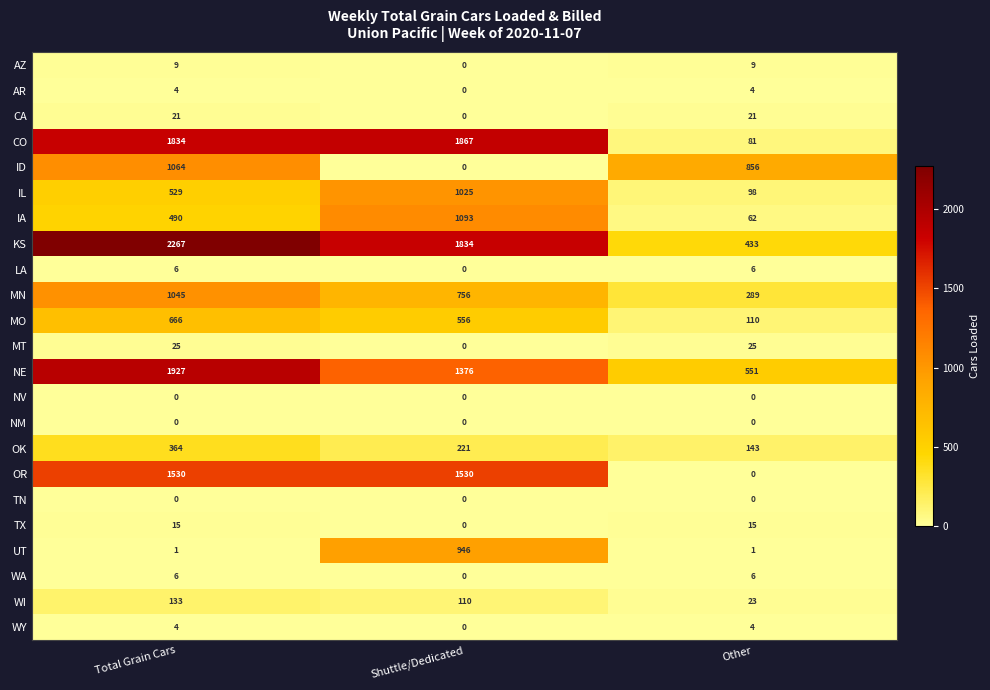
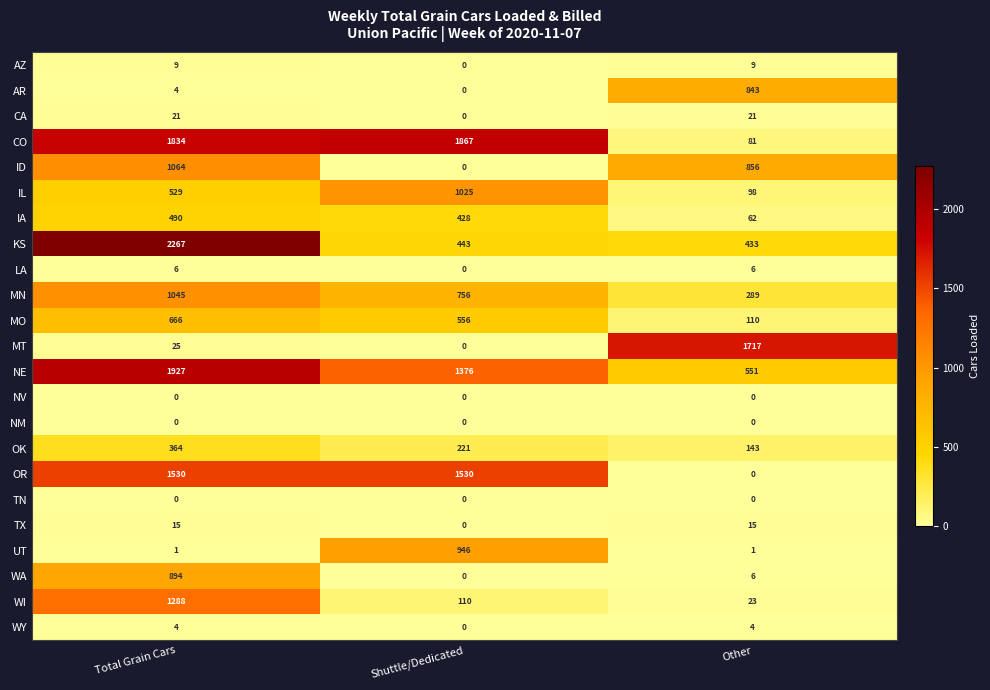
AR, Other: 4 -> 843
IA, Shuttle/Dedicated: 1093 -> 428
KS, Shuttle/Dedicated: 1834 -> 443
MT, Other: 25 -> 1717
WA, Total Grain Cars: 6 -> 894
WI, Total Grain Cars: 133 -> 1288
